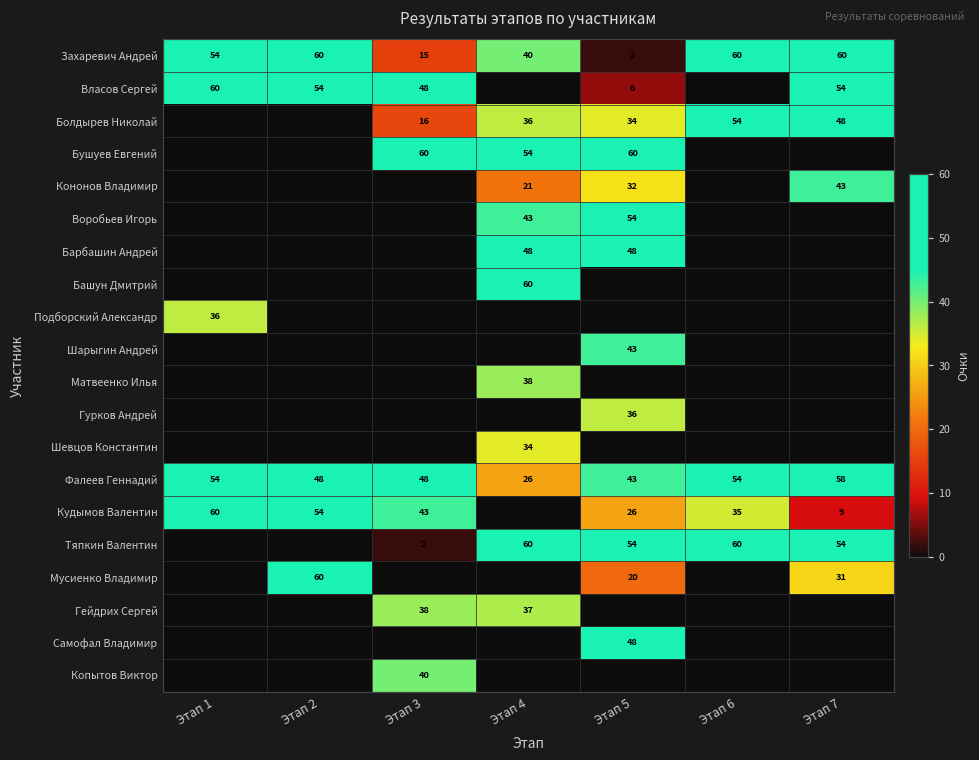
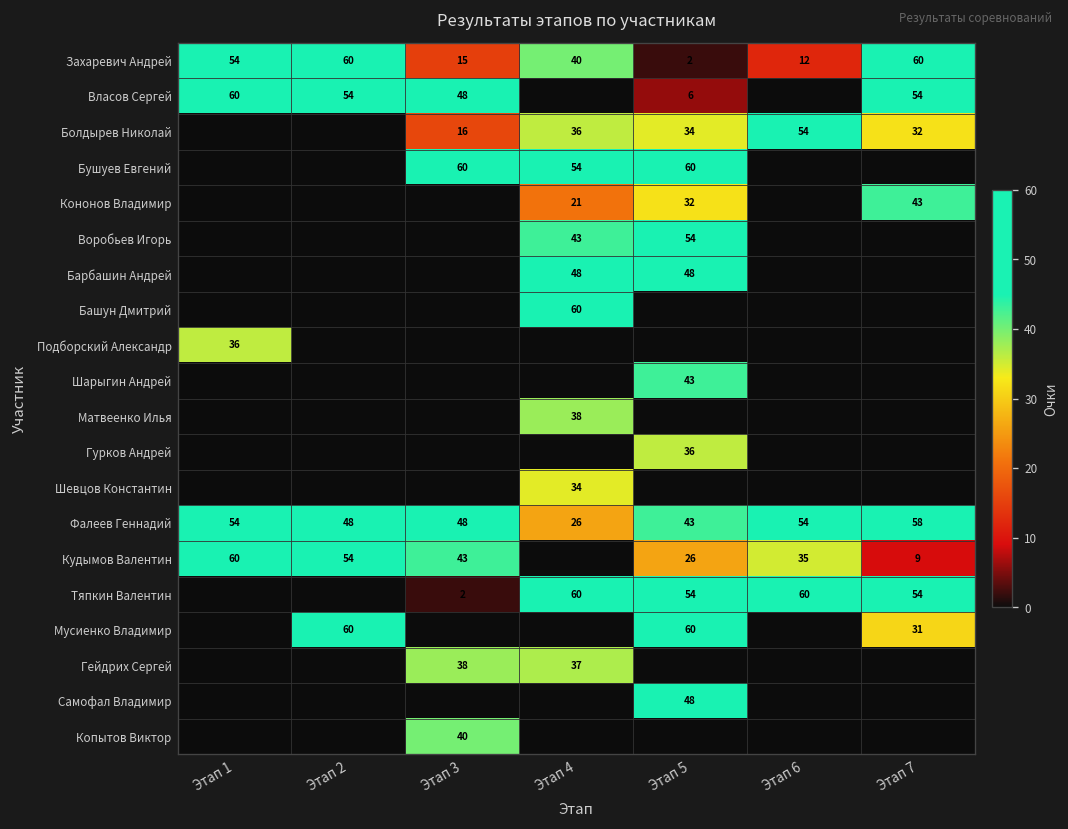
Захаревич Андрей, Этап 6: 60 -> 12
Болдырев Николай, Этап 7: 48 -> 32
Мусиенко Владимир, Этап 5: 20 -> 60
